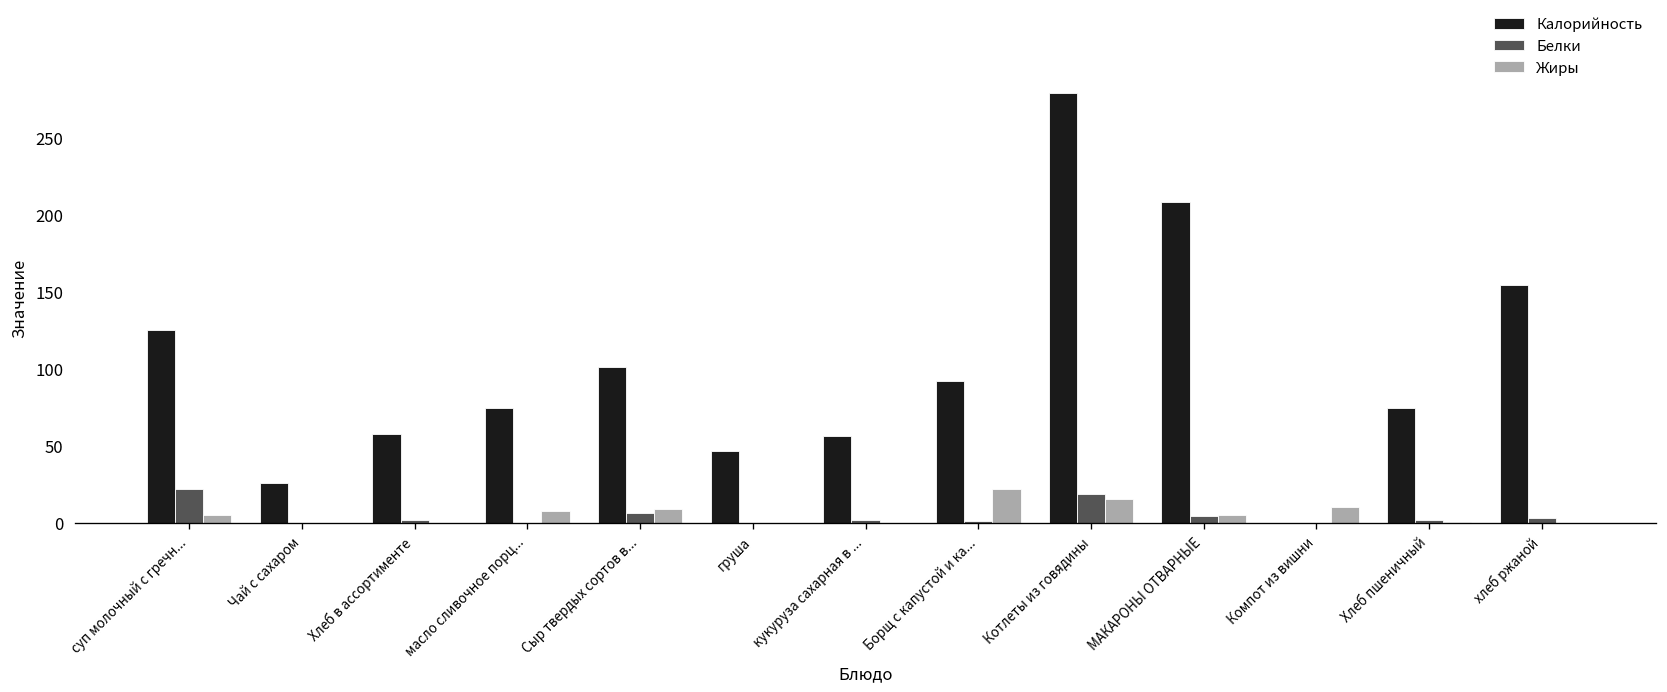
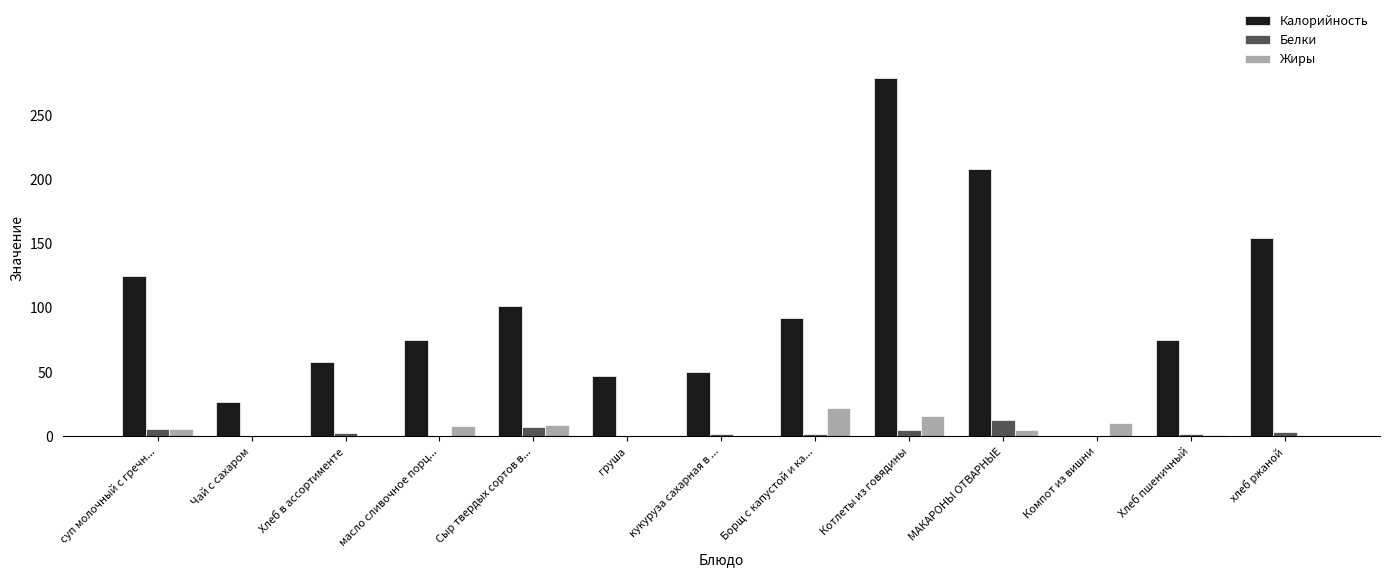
Белки, суп молочный с гречн...: 22 -> 6
Калорийность, кукуруза сахарная в ...: 57 -> 50
Белки, Котлеты из говядины: 19 -> 5
Белки, МАКАРОНЫ ОТВАРНЫЕ: 5 -> 13
